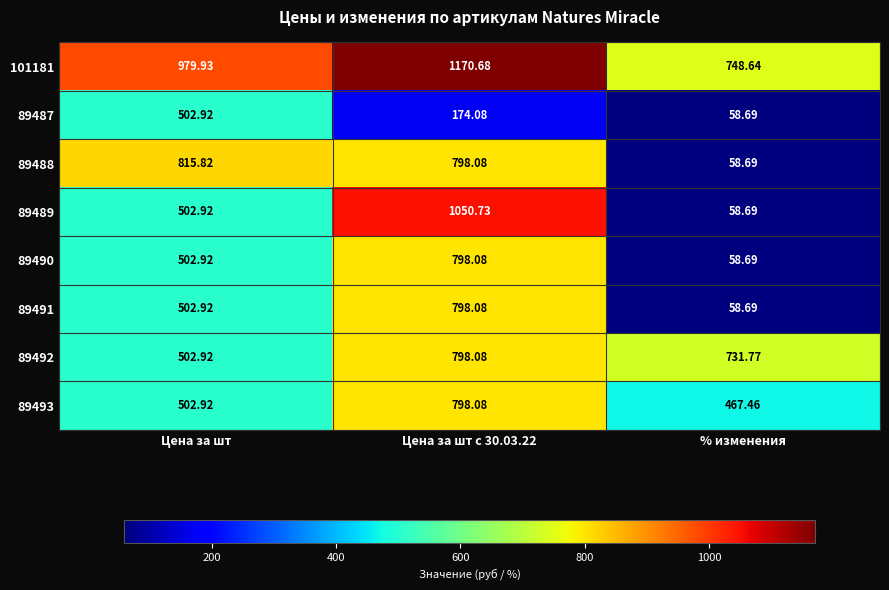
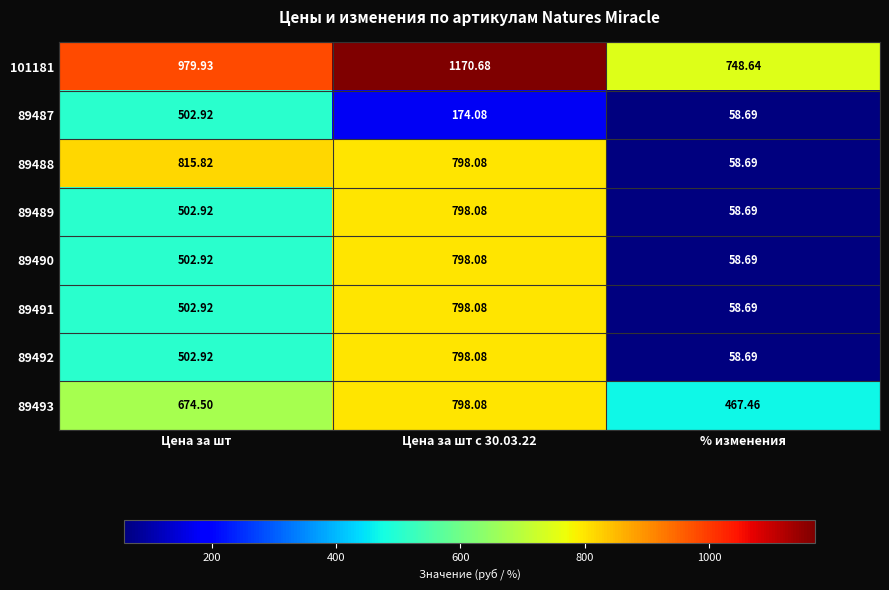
89489, Цена за шт с 30.03.22: 1050.73 -> 798.08
89492, % изменения: 731.77 -> 58.69
89493, Цена за шт: 502.92 -> 674.50
